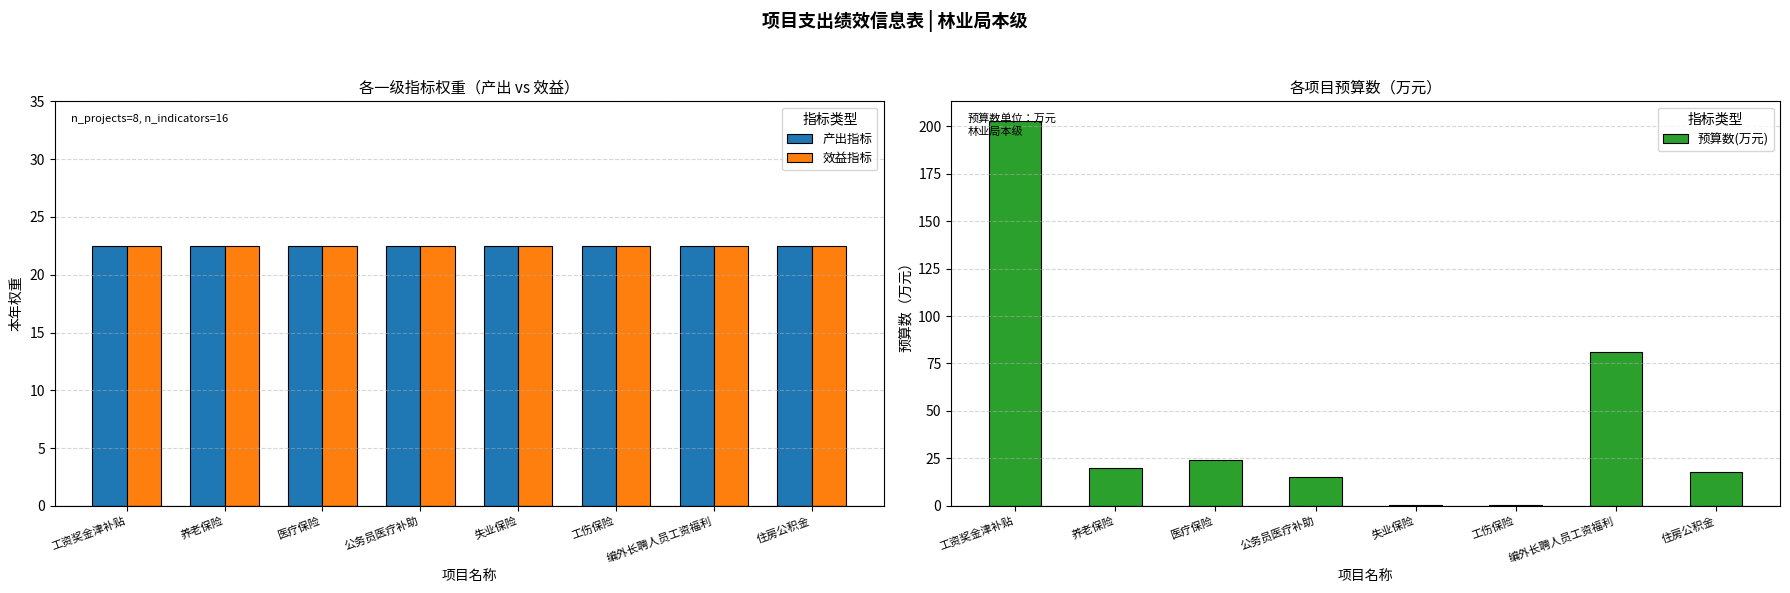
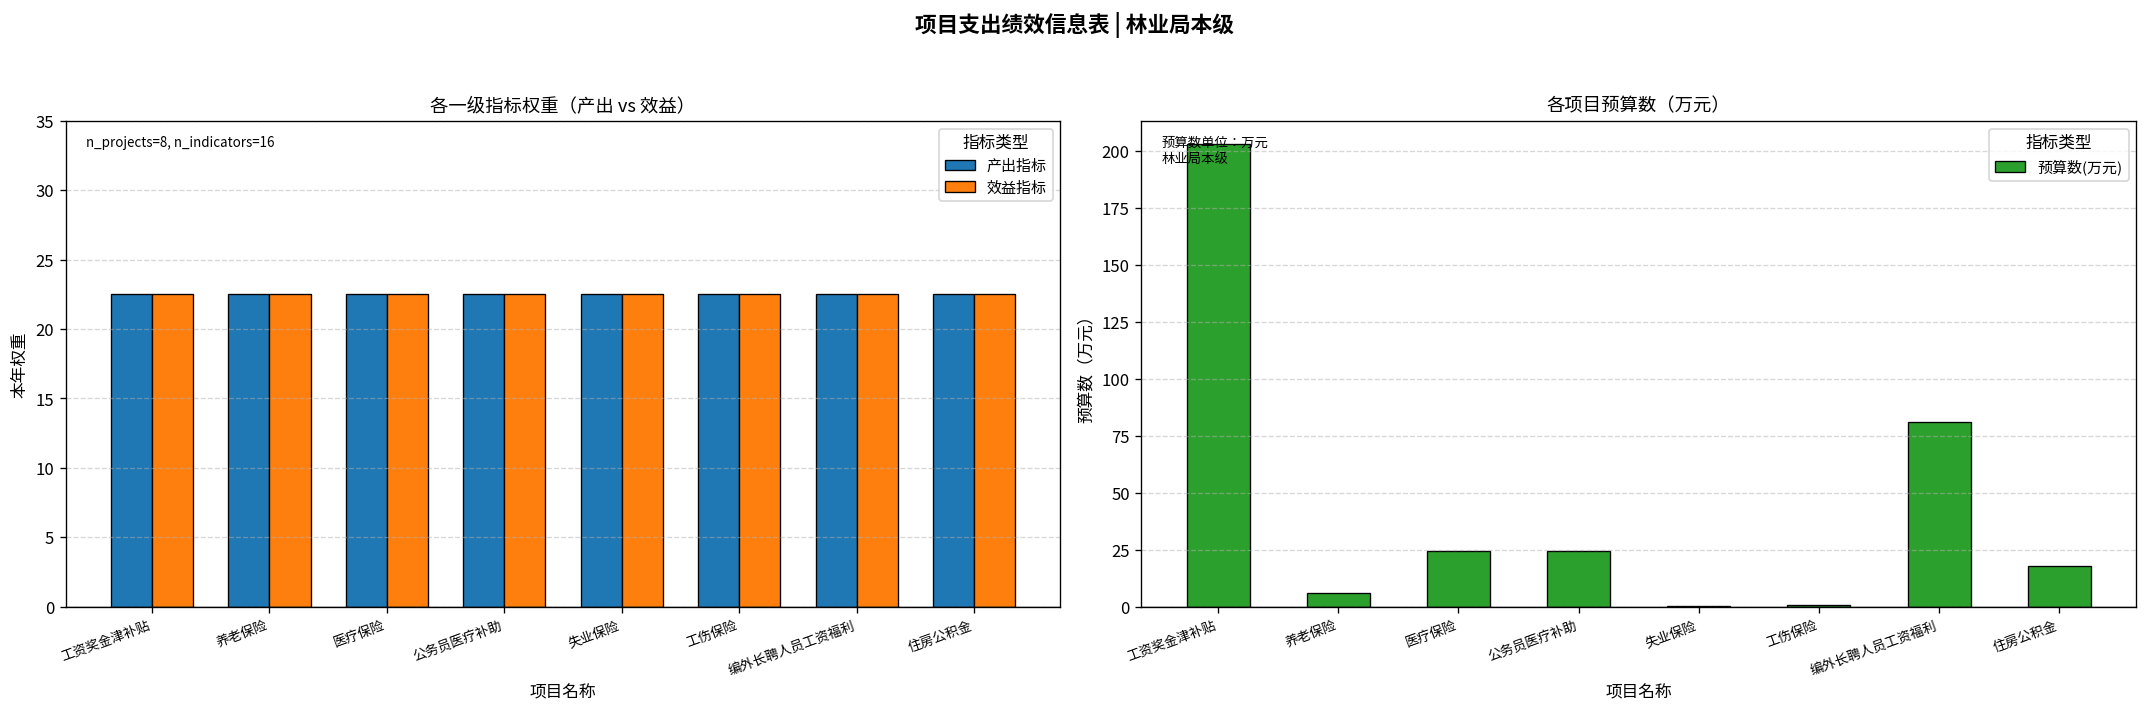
各项目预算数（万元）, 养老保险: 20 -> 6
各项目预算数（万元）, 公务员医疗补助: 15 -> 24
